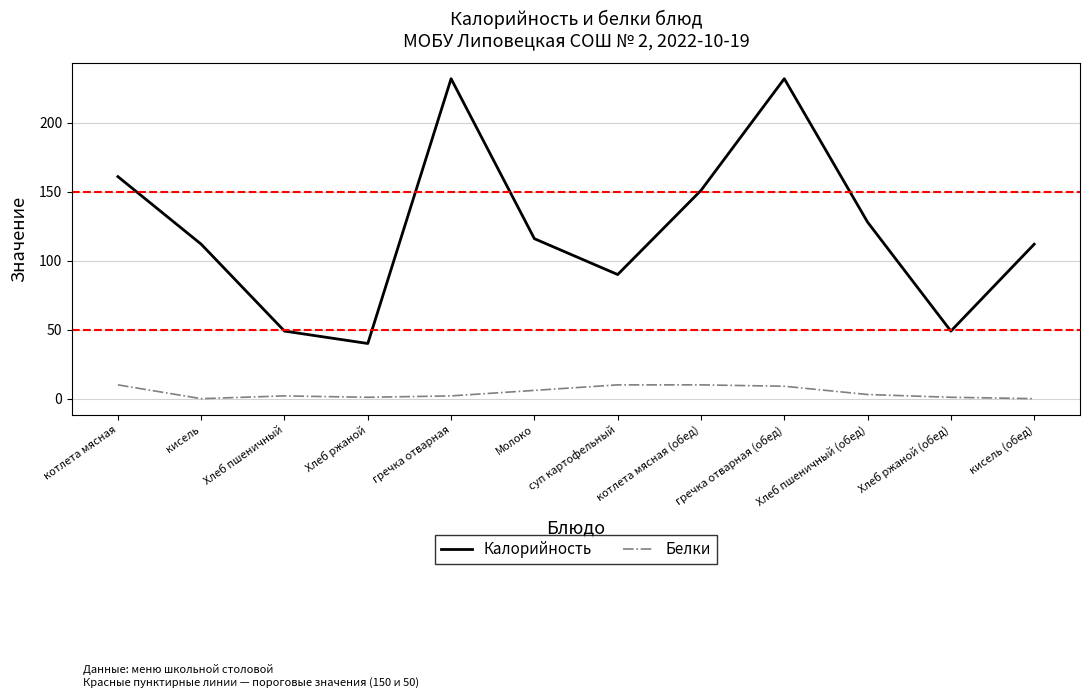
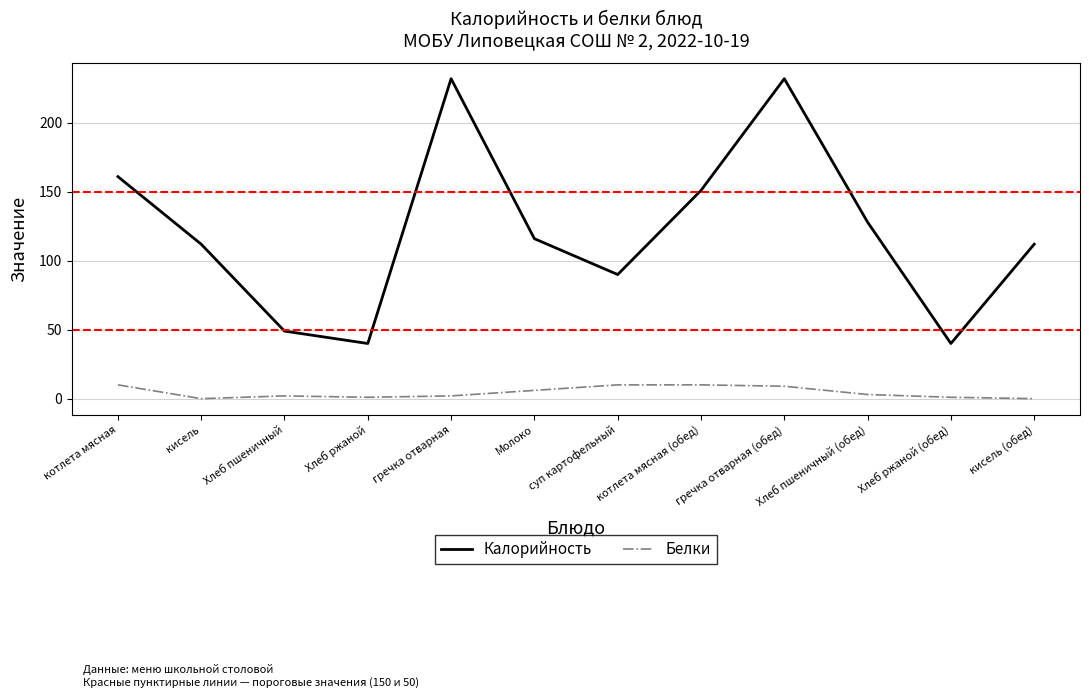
Калорийность, Хлеб ржаной (обед): 49 -> 40
